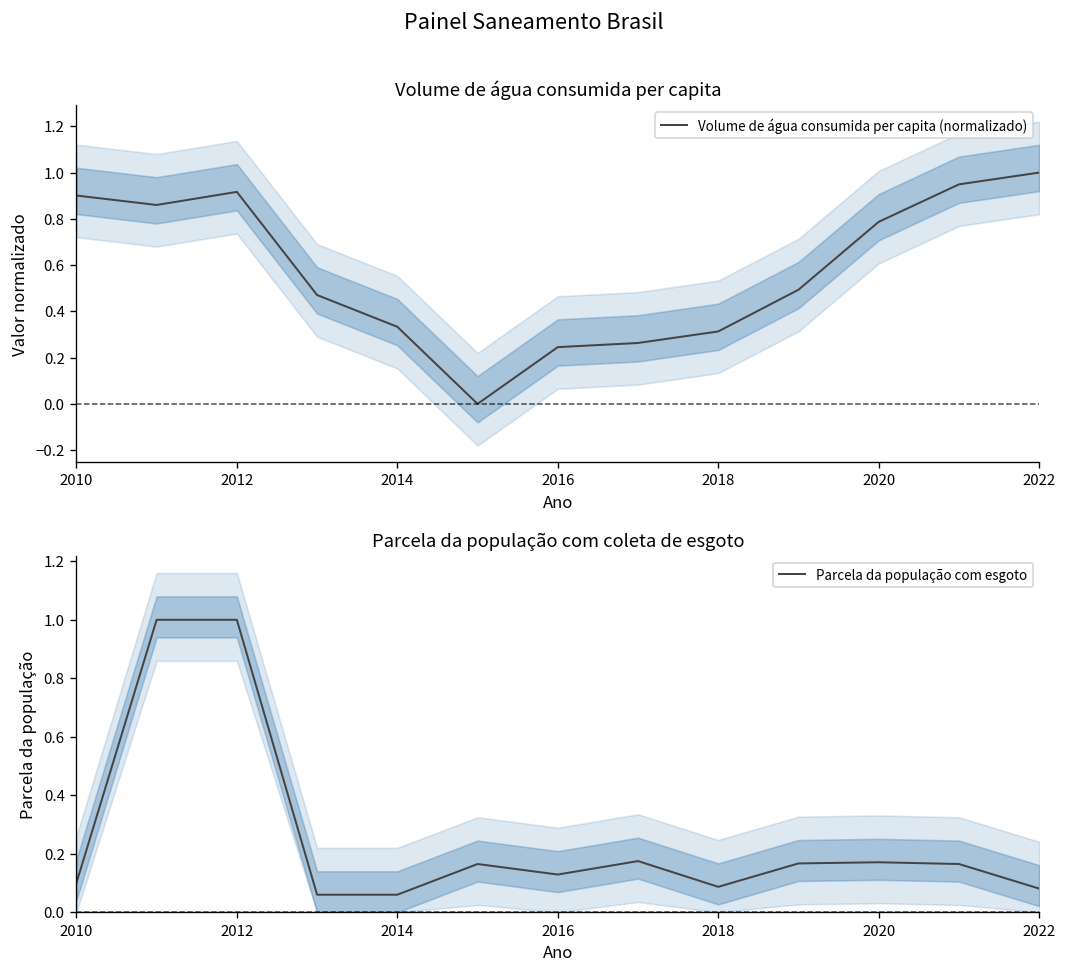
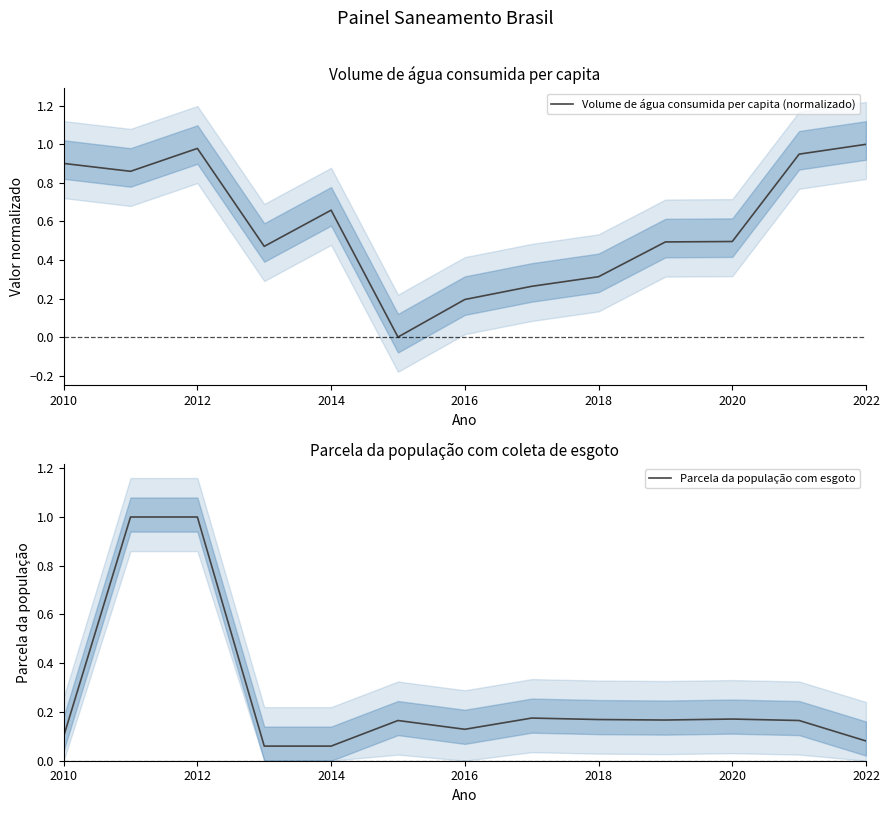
Volume de água consumida per capita, Volume de água consumida per capita (normalizado), 2012: 0.92 -> 0.98
Volume de água consumida per capita, Volume de água consumida per capita (normalizado), 2014: 0.33 -> 0.66
Volume de água consumida per capita, Volume de água consumida per capita (normalizado), 2016: 0.25 -> 0.19
Volume de água consumida per capita, Volume de água consumida per capita (normalizado), 2020: 0.79 -> 0.50
Parcela da população com coleta de esgoto, Parcela da população com esgoto, 2018: 0.09 -> 0.17
